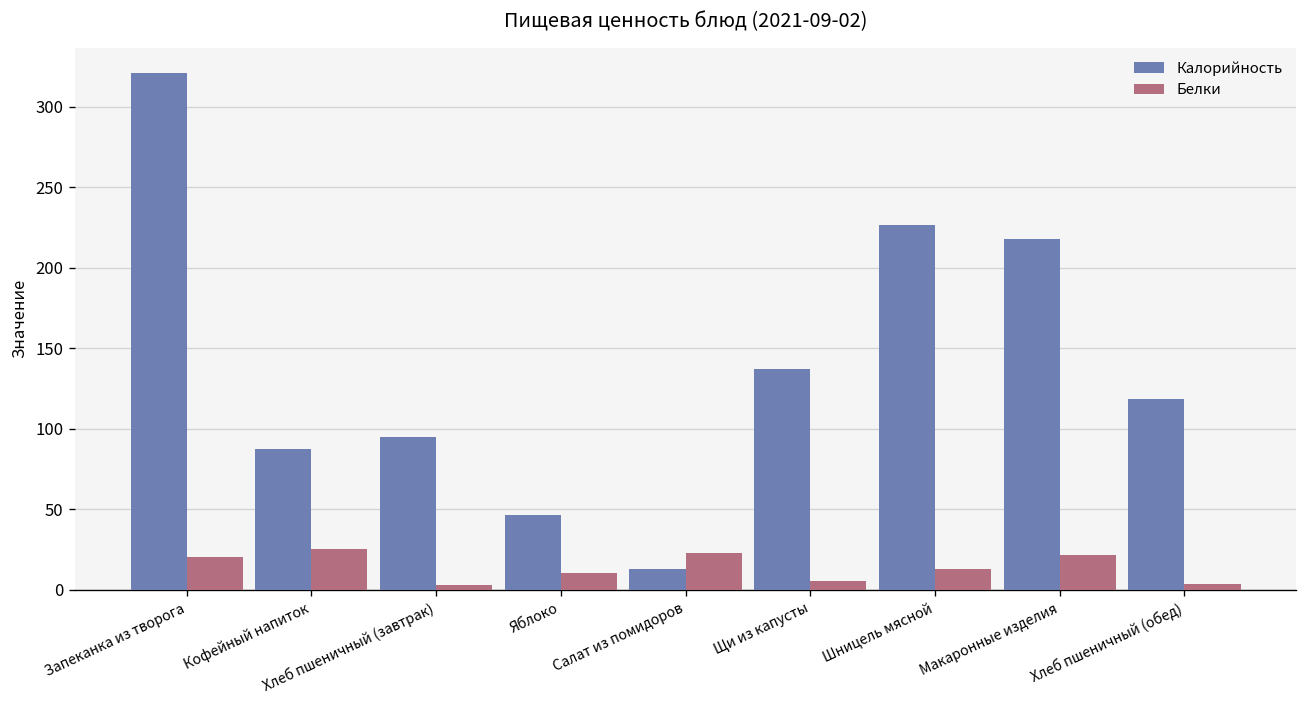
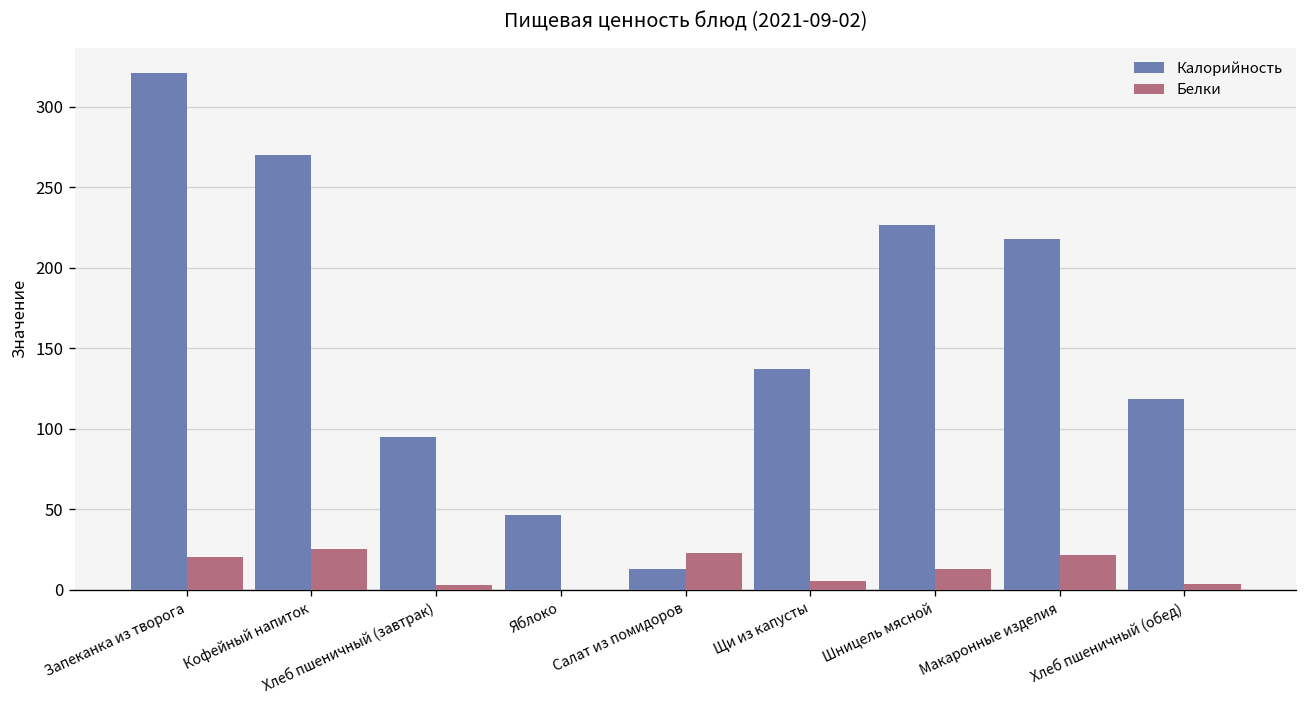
Калорийность, Кофейный напиток: 88 -> 270
Белки, Яблоко: 11 -> 0
